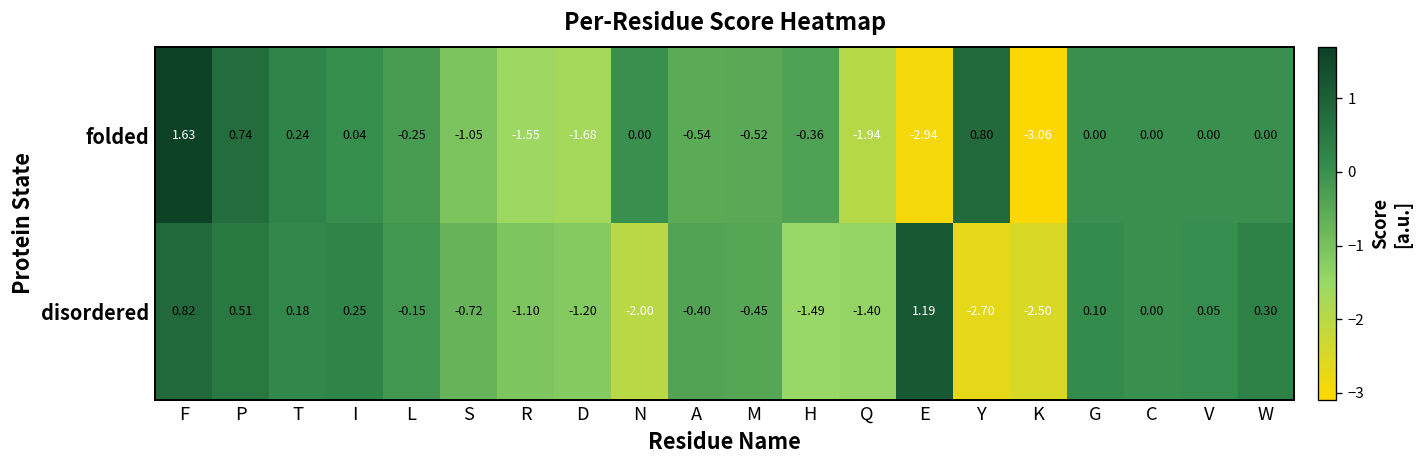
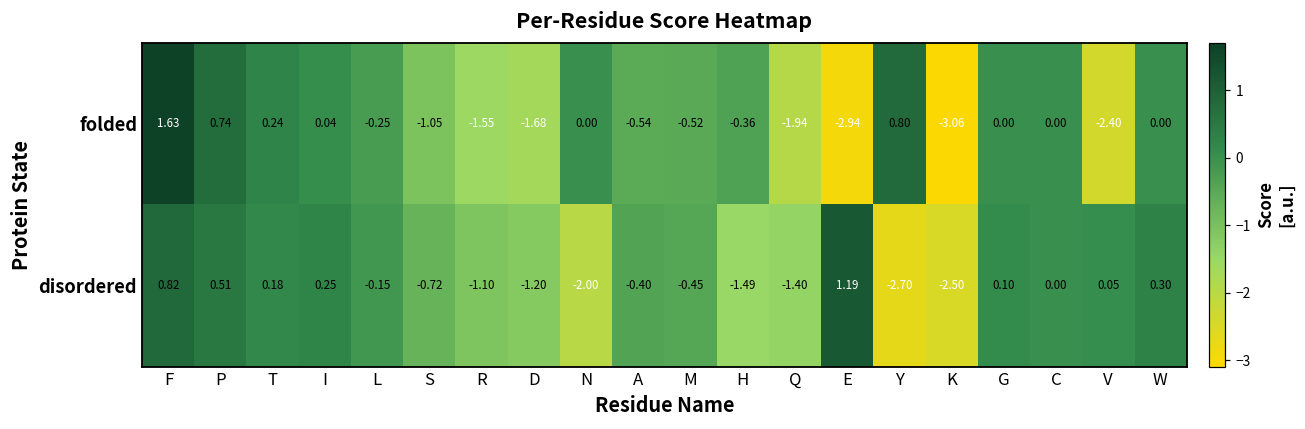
folded, V: 0.00 -> -2.40
